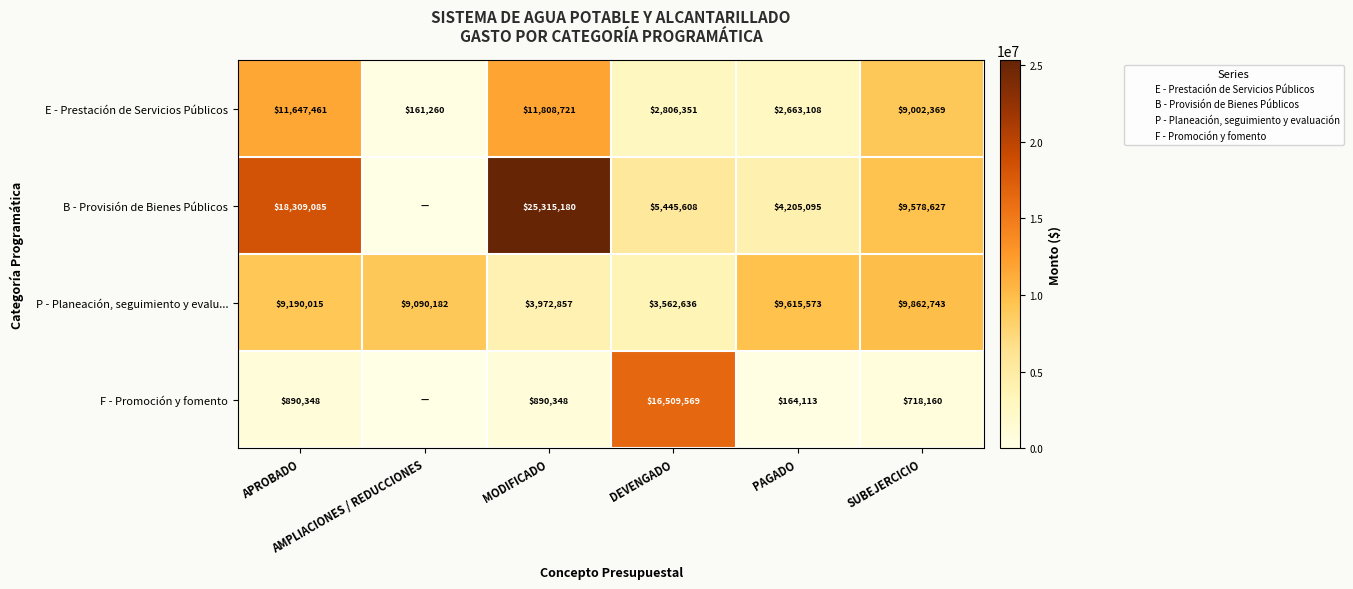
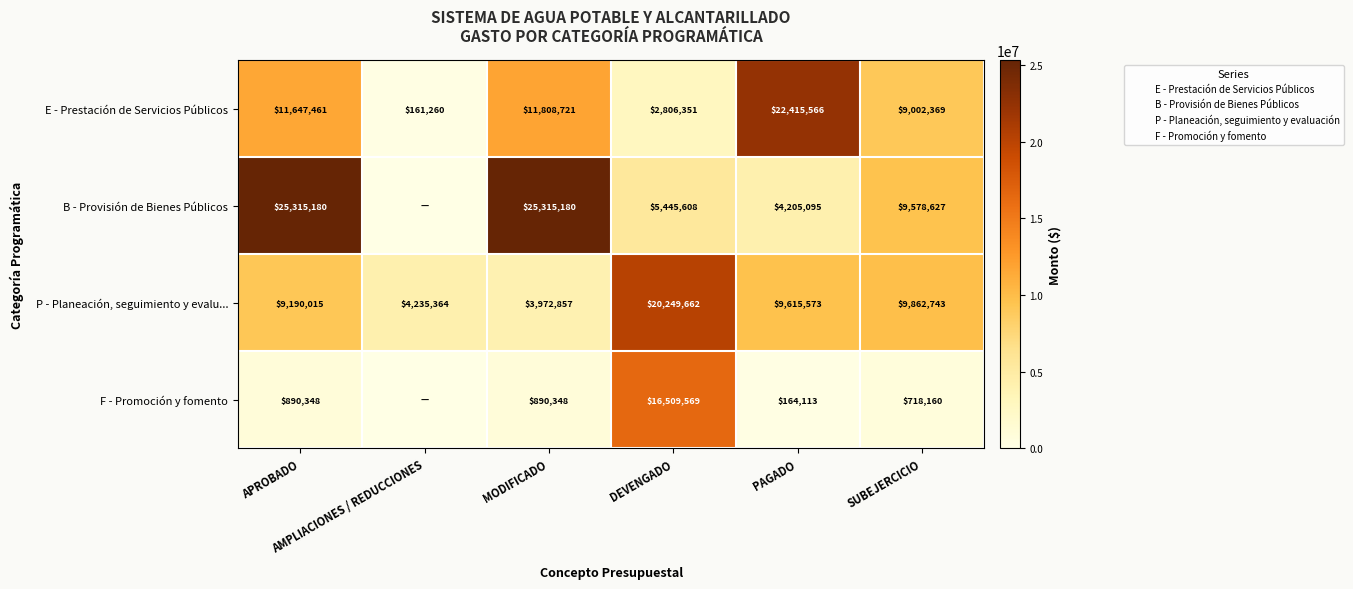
E - Prestación de Servicios Públicos, PAGADO: $2,663,108 -> $22,415,566
B - Provisión de Bienes Públicos, APROBADO: $18,309,085 -> $25,315,180
P - Planeación, seguimiento y evalu..., AMPLIACIONES / REDUCCIONES: $9,090,182 -> $4,235,364
P - Planeación, seguimiento y evalu..., DEVENGADO: $3,562,636 -> $20,249,662
